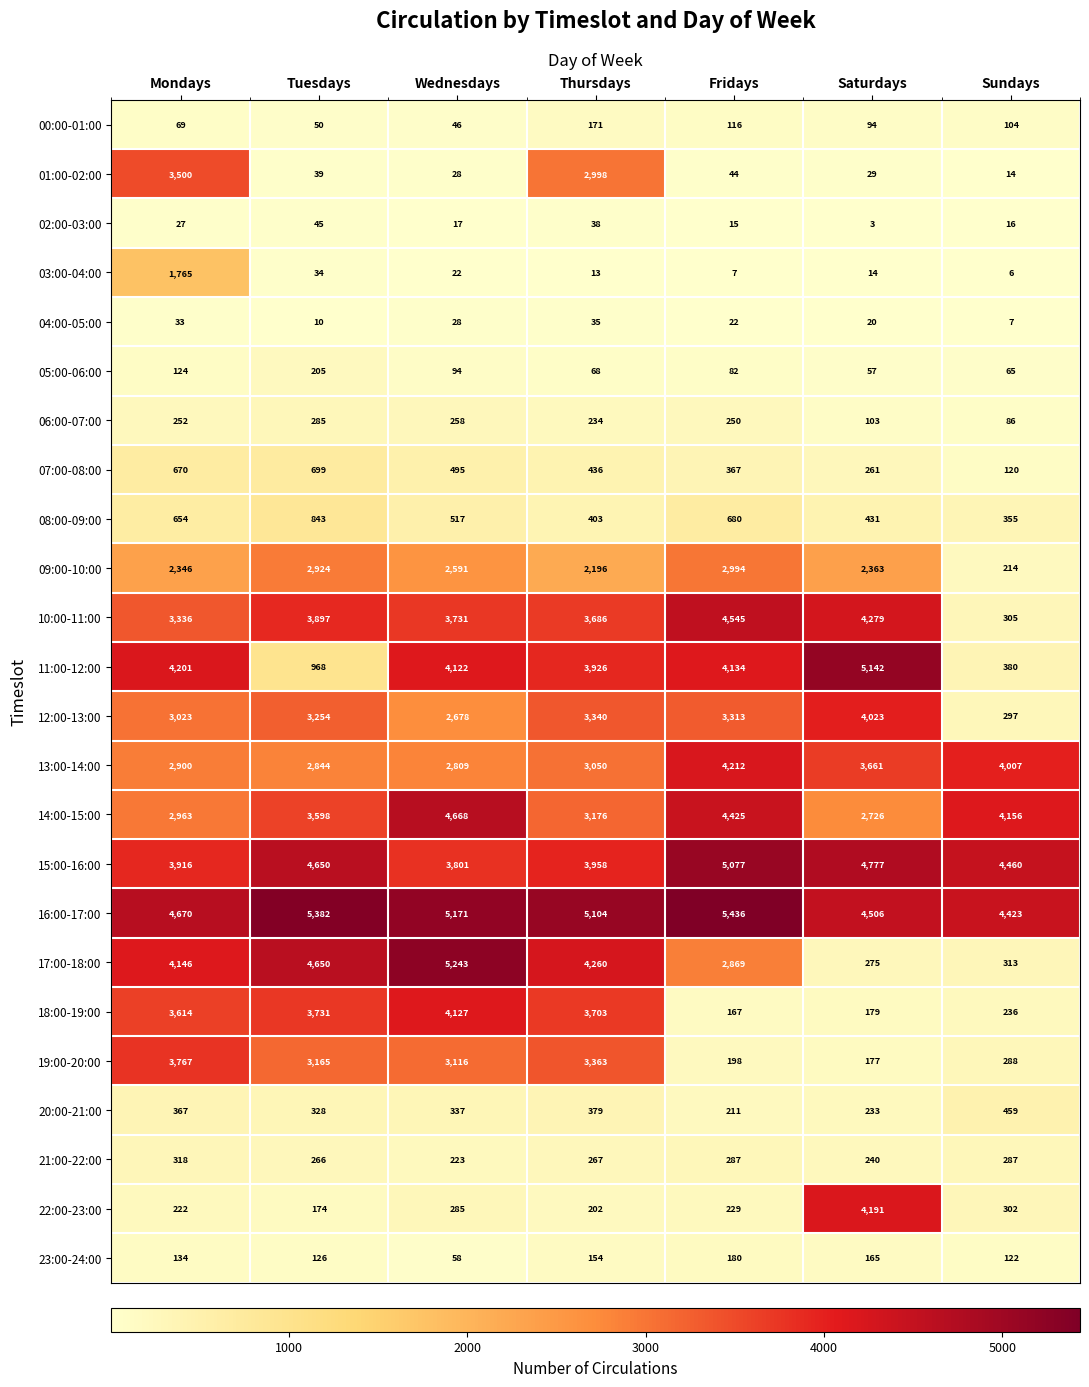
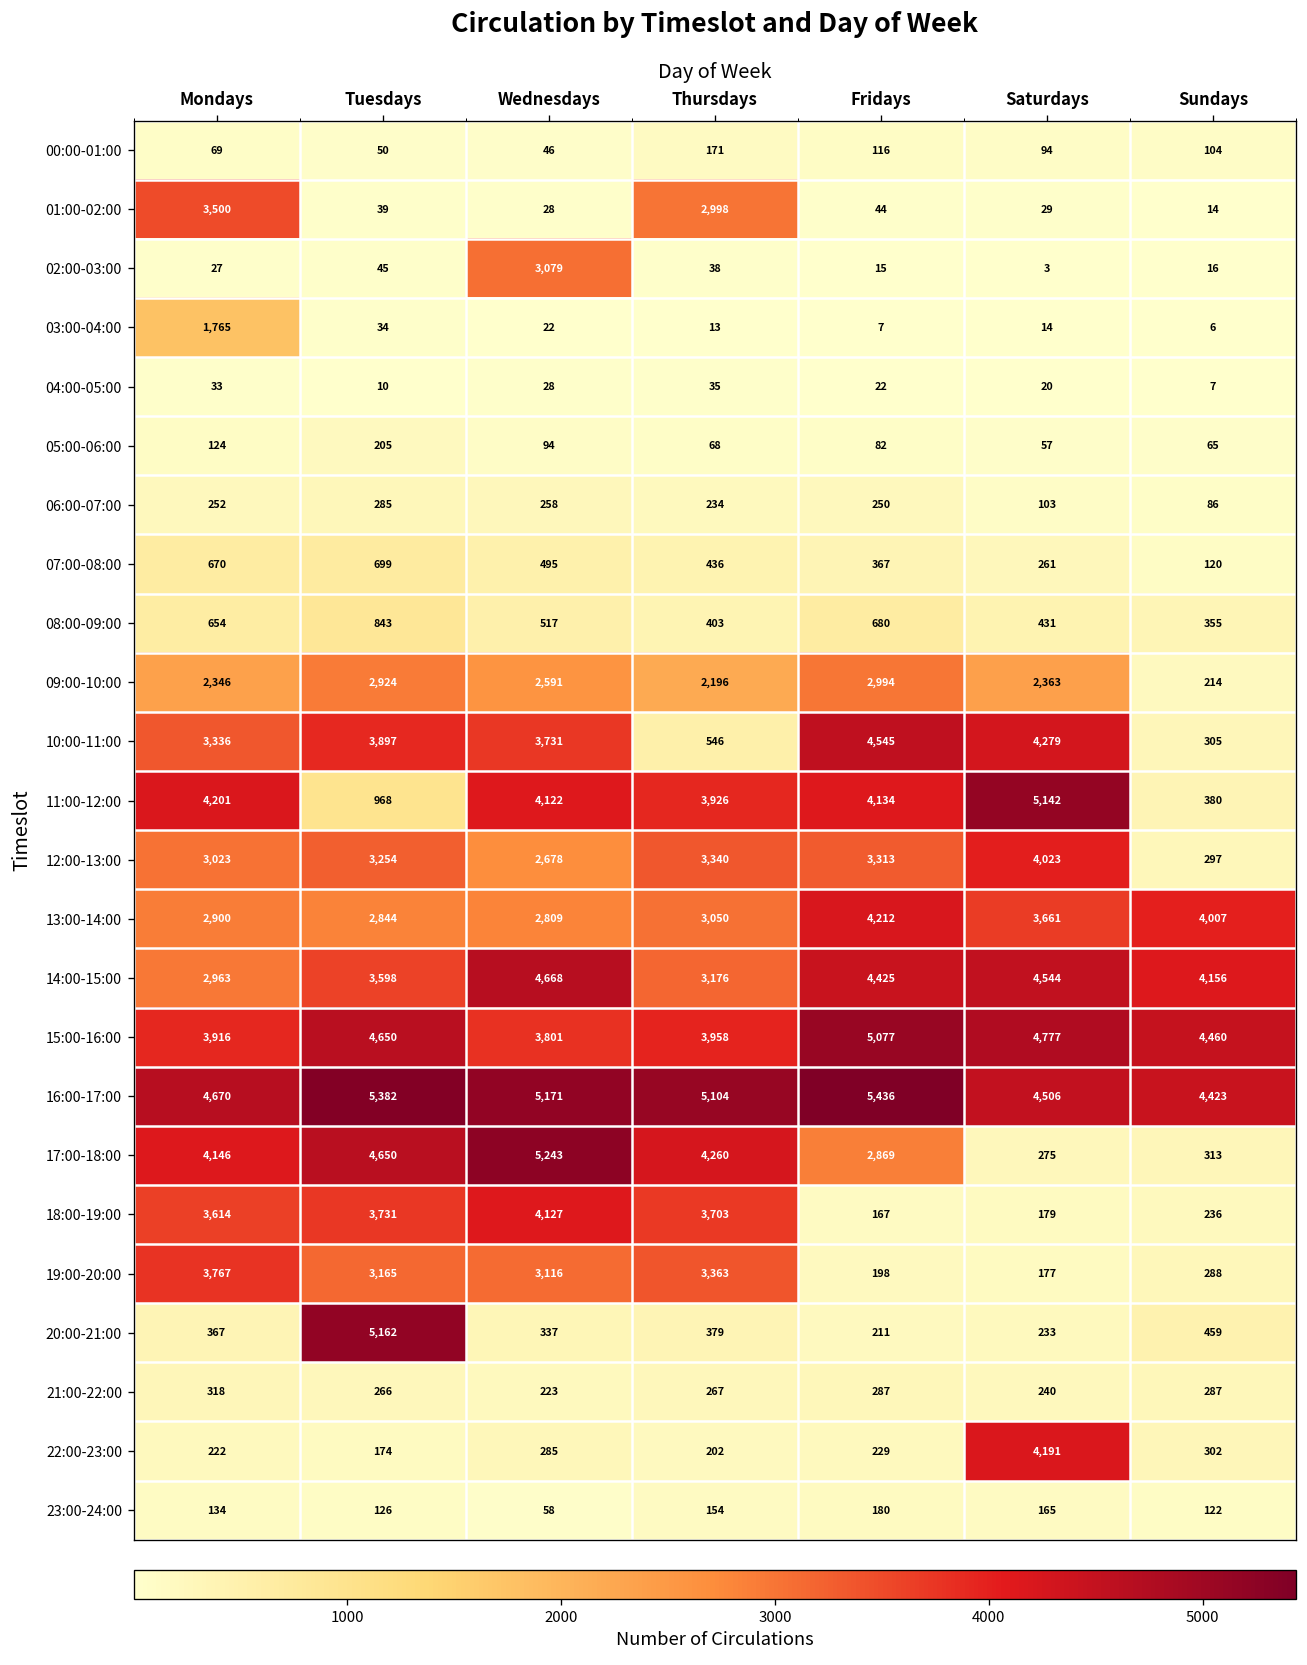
02:00-03:00, Wednesdays: 17 -> 3,079
10:00-11:00, Thursdays: 3,686 -> 546
14:00-15:00, Saturdays: 2,726 -> 4,544
20:00-21:00, Tuesdays: 328 -> 5,162
